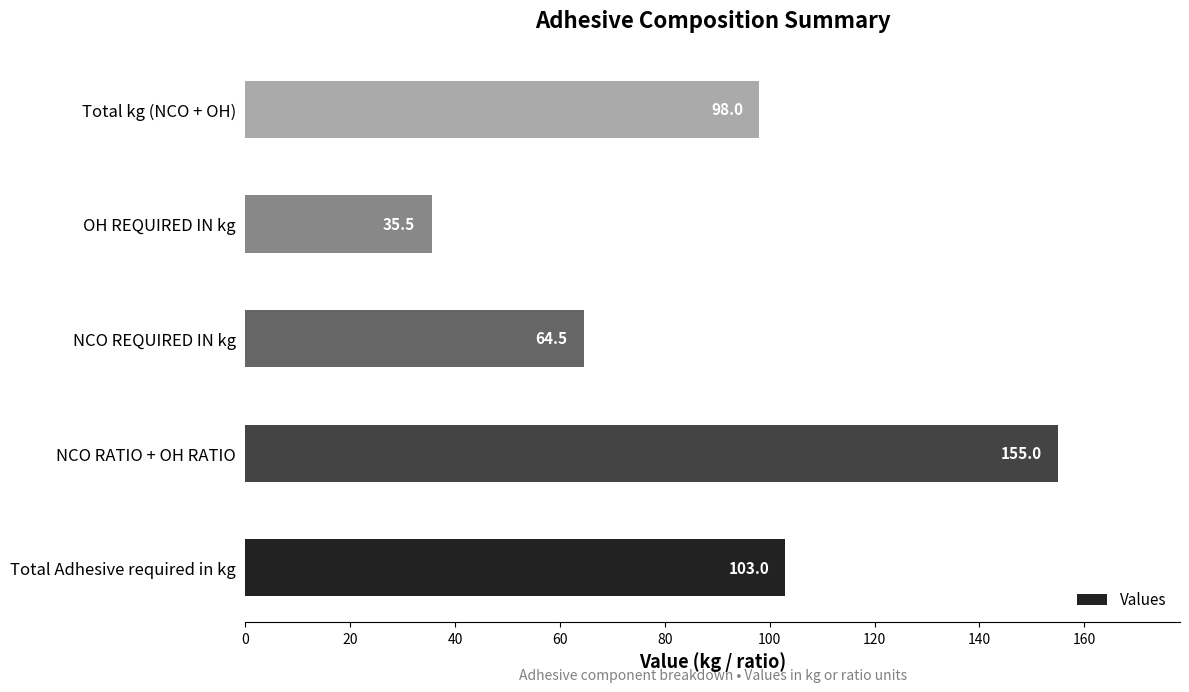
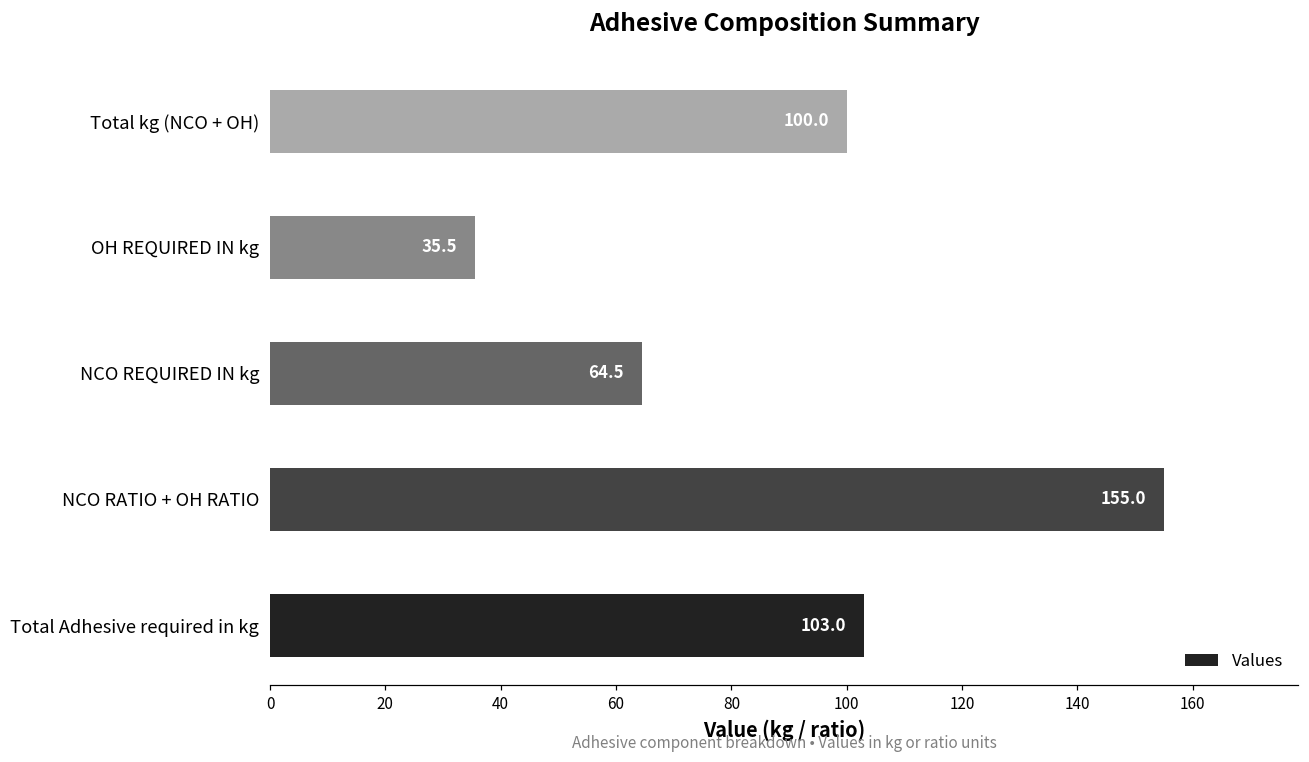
Total kg (NCO + OH): 98.0 -> 100.0
